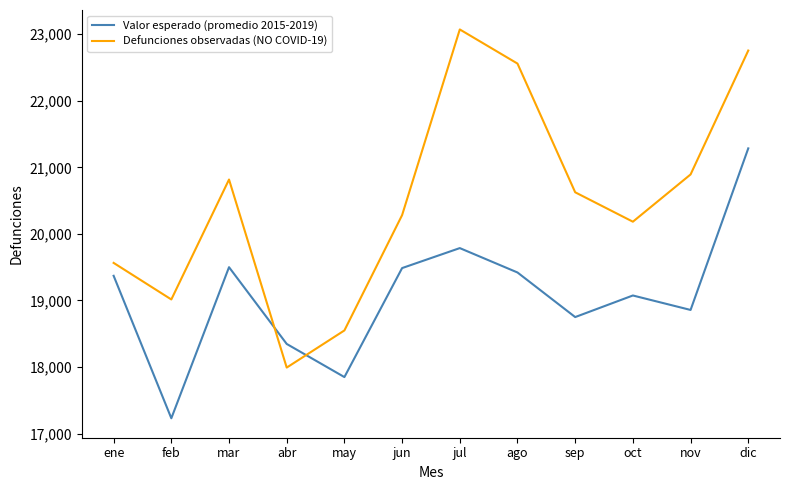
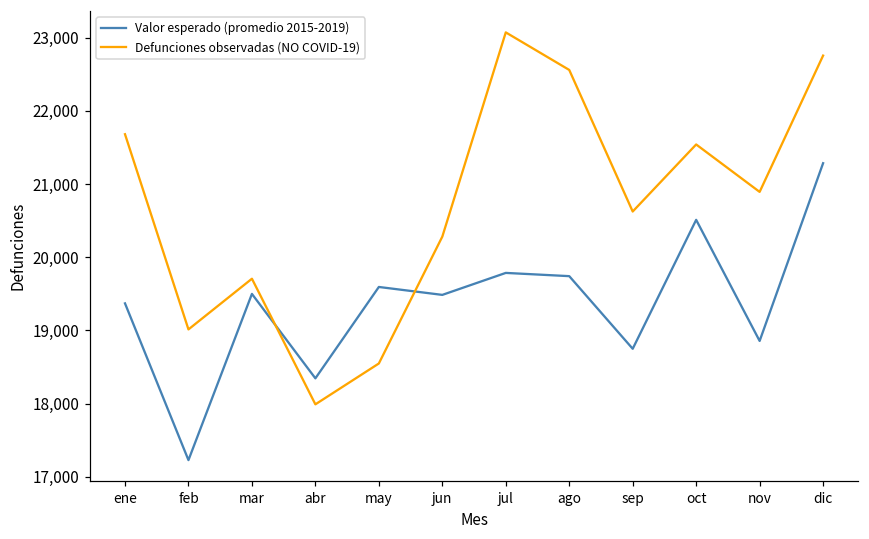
Defunciones observadas (NO COVID-19), ene: 19,600 -> 21,700
Defunciones observadas (NO COVID-19), mar: 20,800 -> 19,700
Valor esperado (promedio 2015-2019), may: 17,800 -> 19,600
Valor esperado (promedio 2015-2019), ago: 19,400 -> 19,700
Valor esperado (promedio 2015-2019), oct: 19,100 -> 20,500
Defunciones observadas (NO COVID-19), oct: 20,200 -> 21,500
